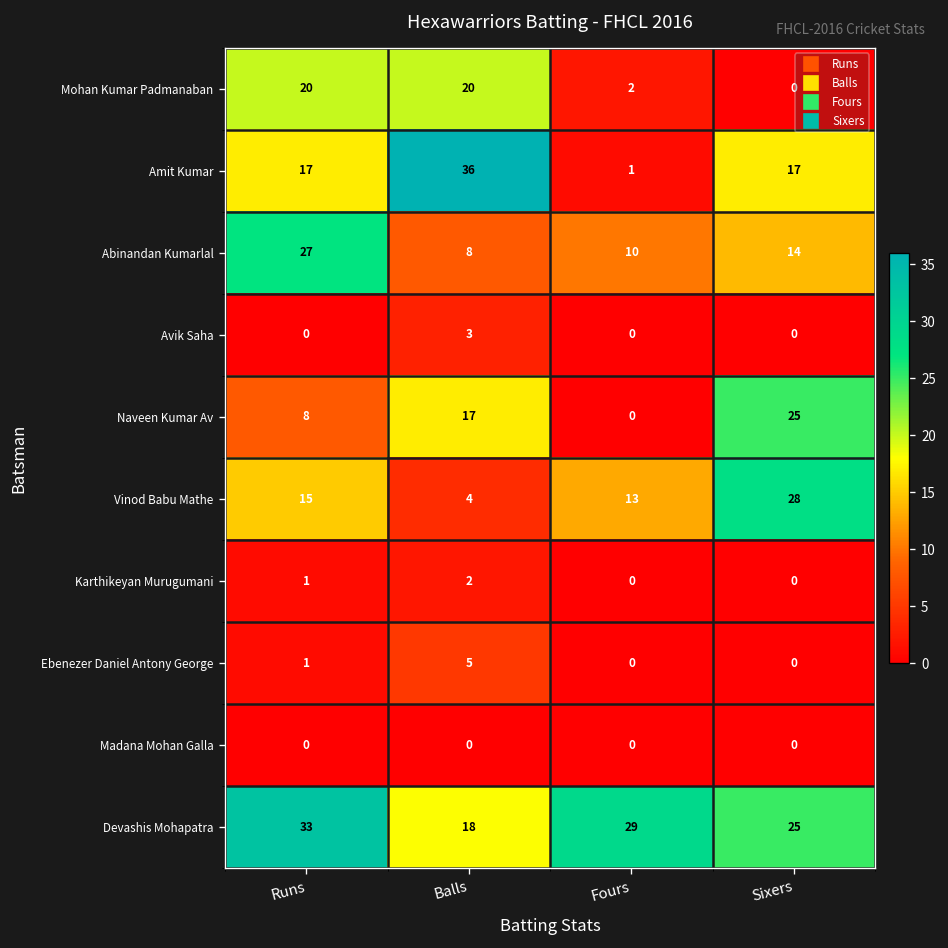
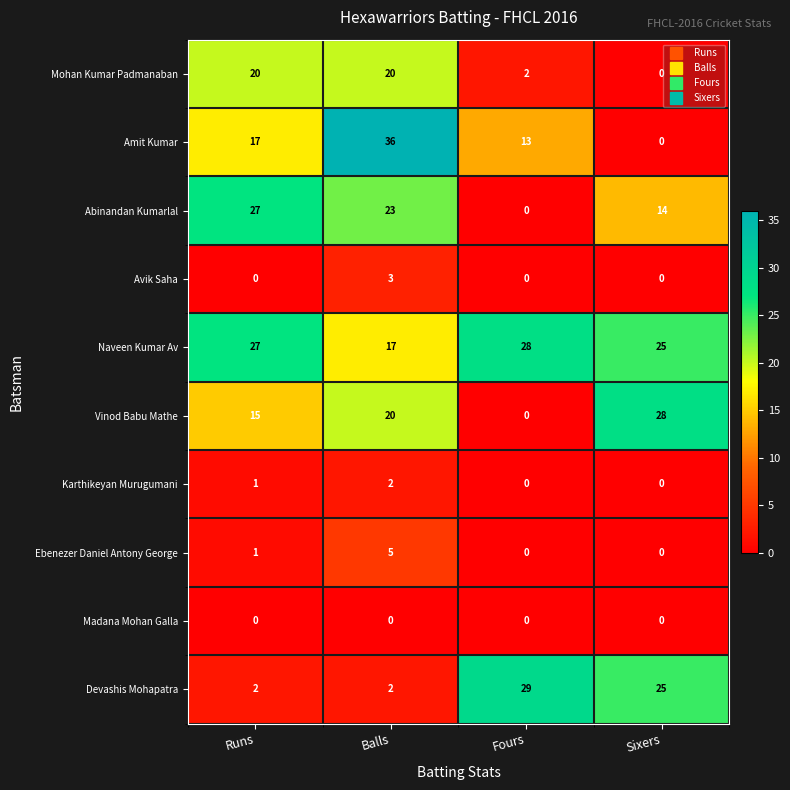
Amit Kumar, Fours: 1 -> 13
Amit Kumar, Sixers: 17 -> 0
Abinandan Kumarlal, Balls: 8 -> 23
Abinandan Kumarlal, Fours: 10 -> 0
Naveen Kumar Av, Runs: 8 -> 27
Naveen Kumar Av, Fours: 0 -> 28
Vinod Babu Mathe, Balls: 4 -> 20
Vinod Babu Mathe, Fours: 13 -> 0
Devashis Mohapatra, Runs: 33 -> 2
Devashis Mohapatra, Balls: 18 -> 2
